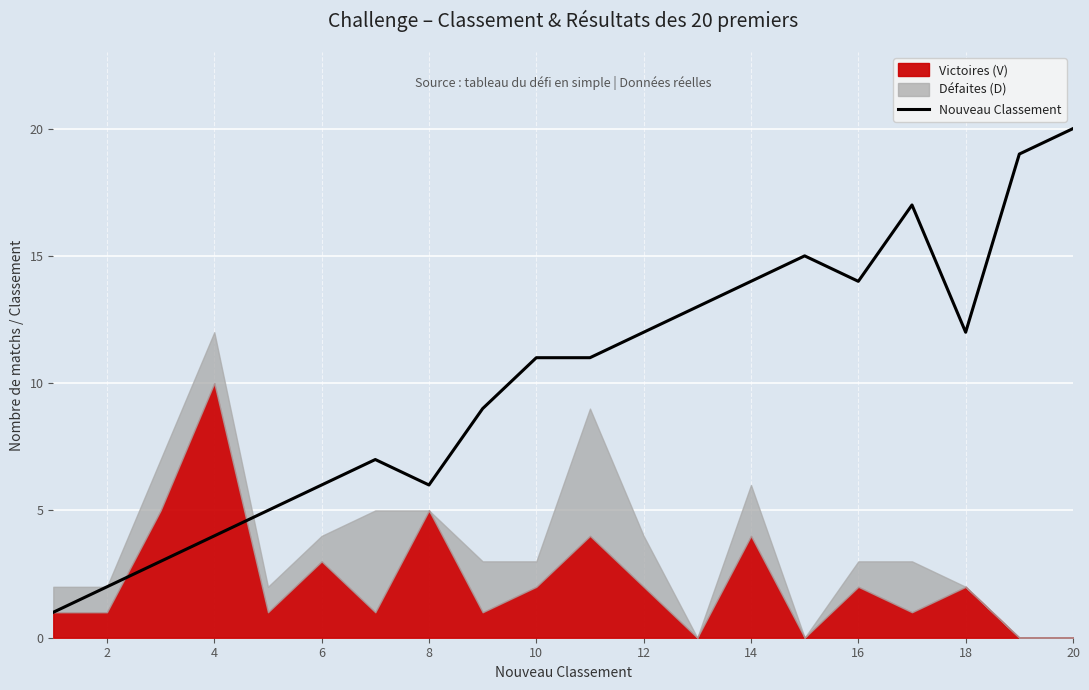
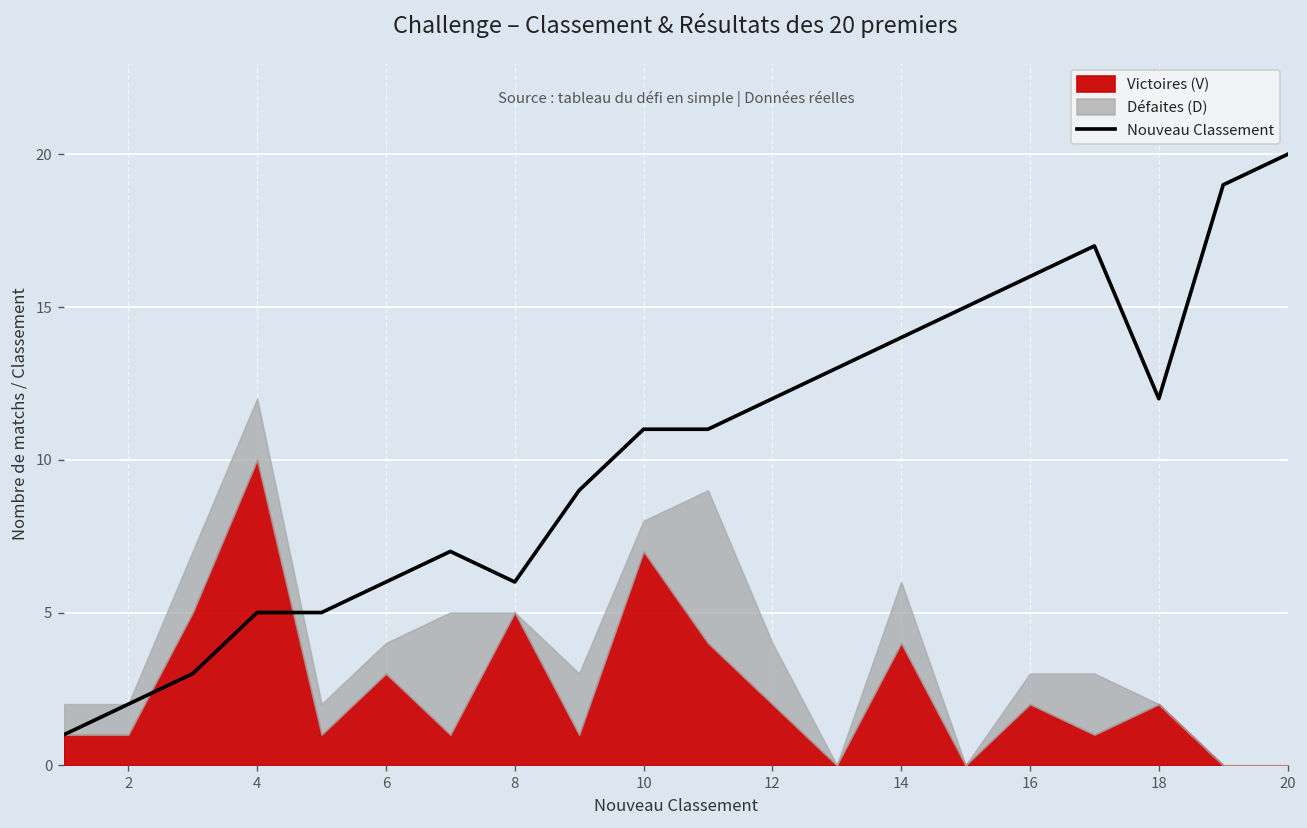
Nouveau Classement, 4: 4 -> 5
Victoires (V), 10: 2 -> 7
Nouveau Classement, 16: 14 -> 16
